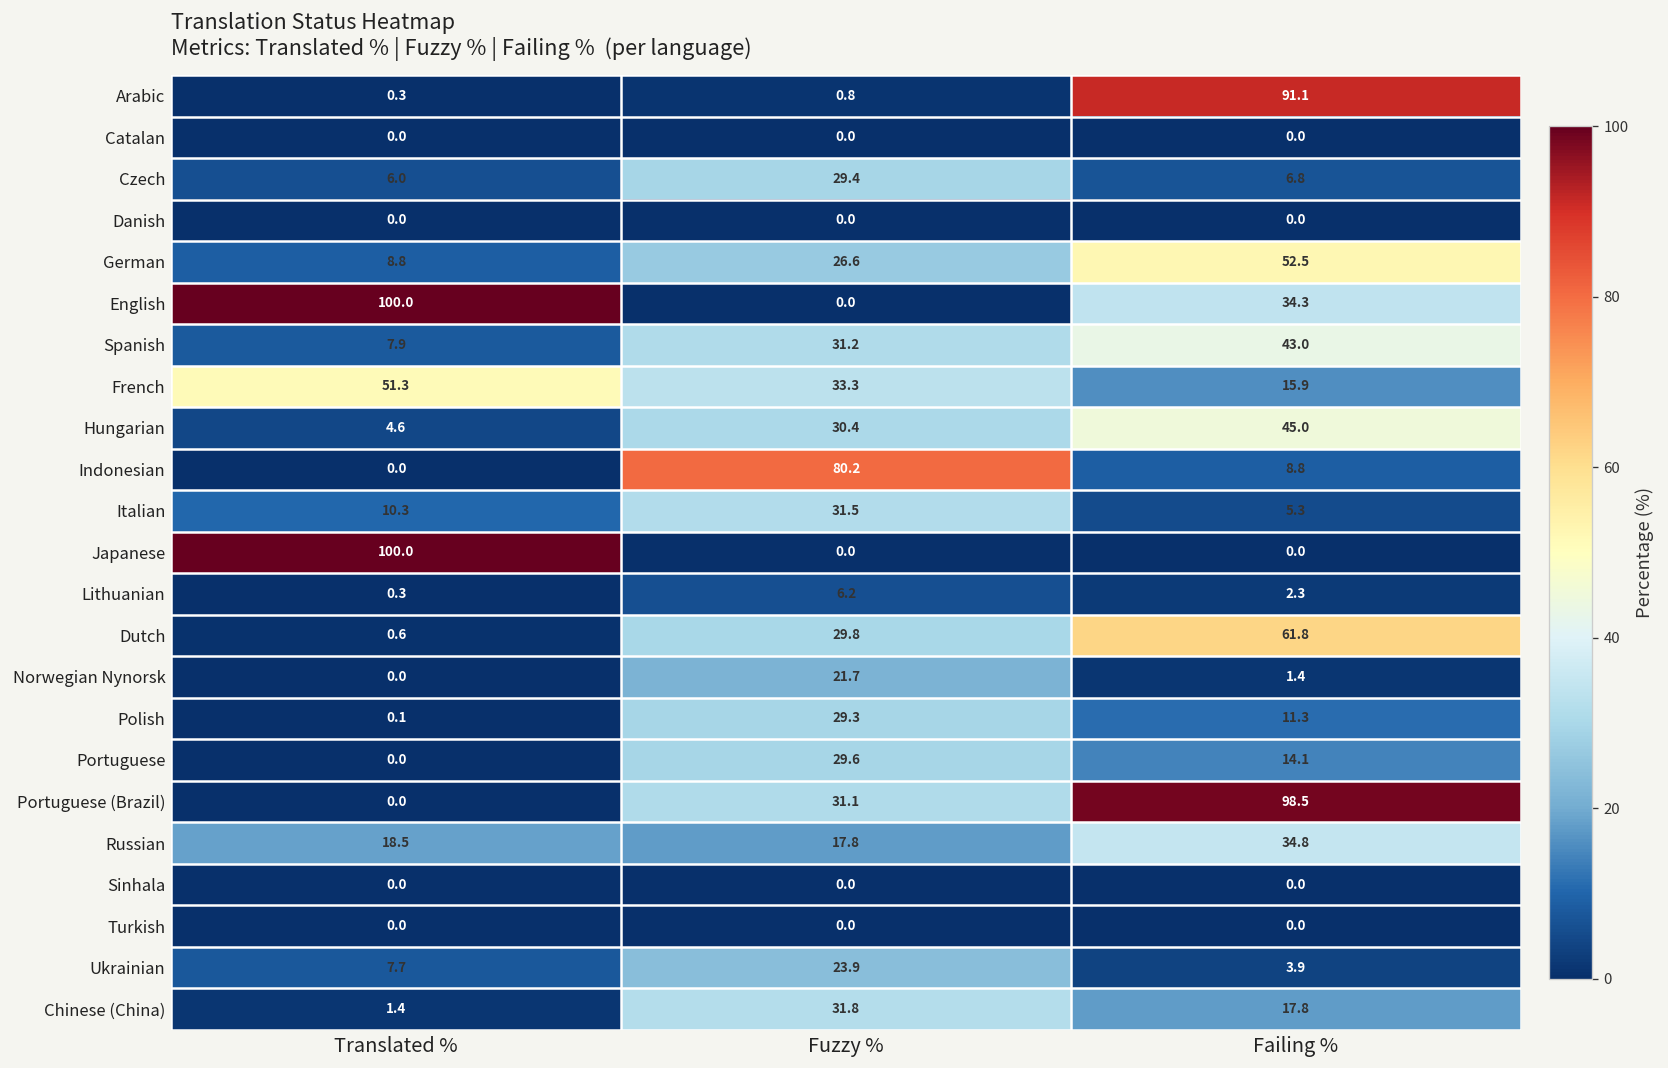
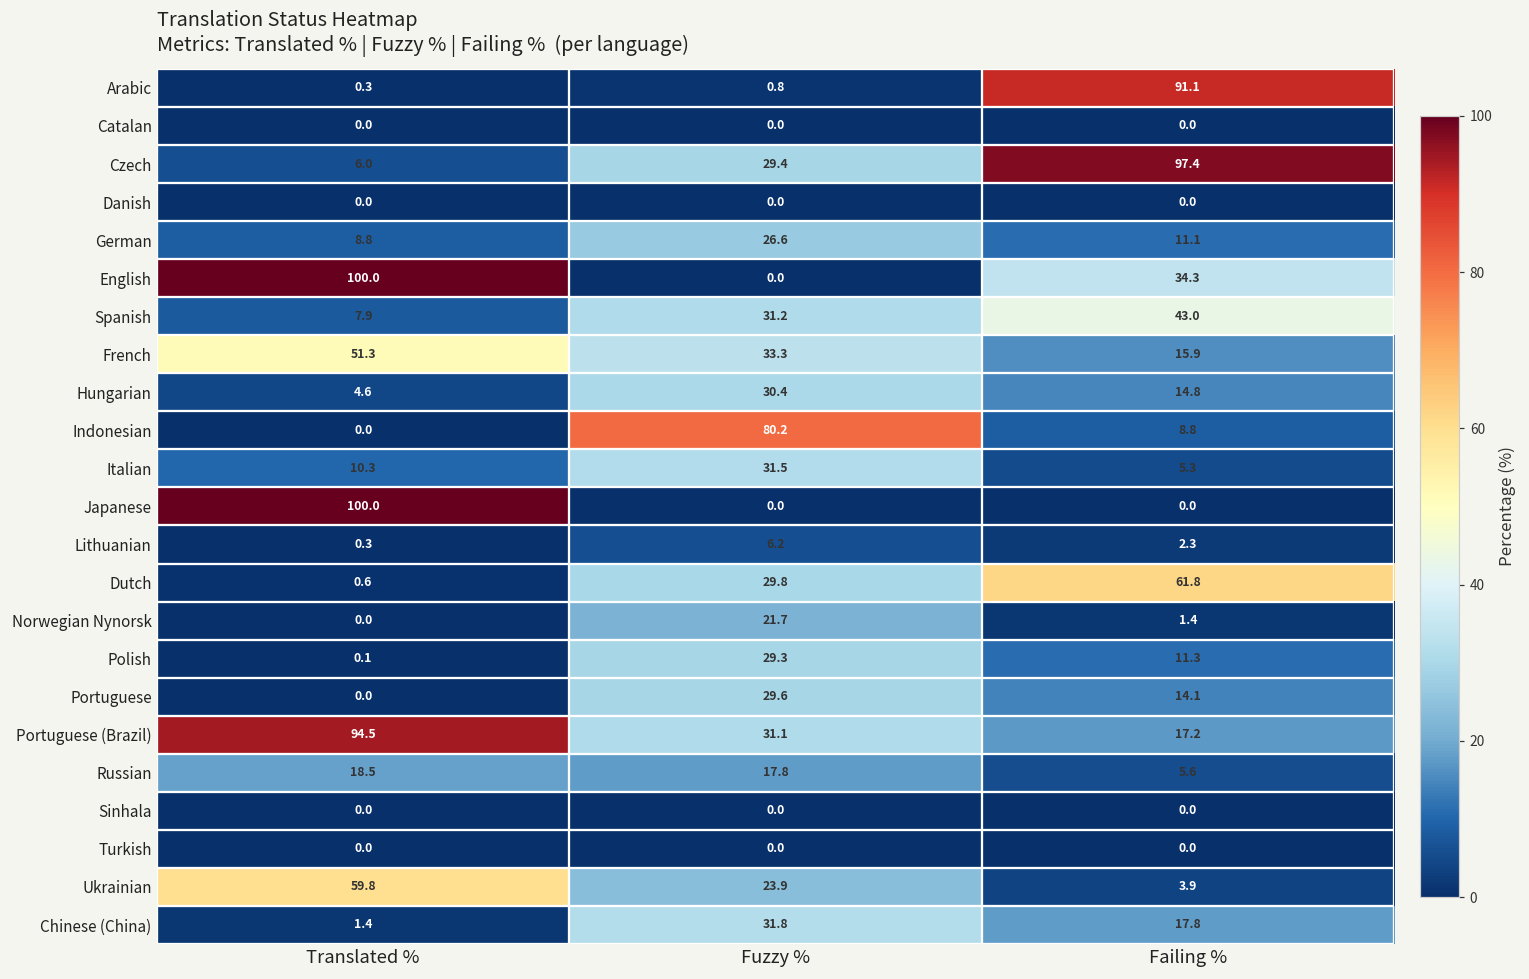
Czech, Failing %: 6.8 -> 97.4
German, Failing %: 52.5 -> 11.1
Hungarian, Failing %: 45.0 -> 14.8
Portuguese (Brazil), Translated %: 0.0 -> 94.5
Portuguese (Brazil), Failing %: 98.5 -> 17.2
Russian, Failing %: 34.8 -> 5.6
Ukrainian, Translated %: 7.7 -> 59.8
